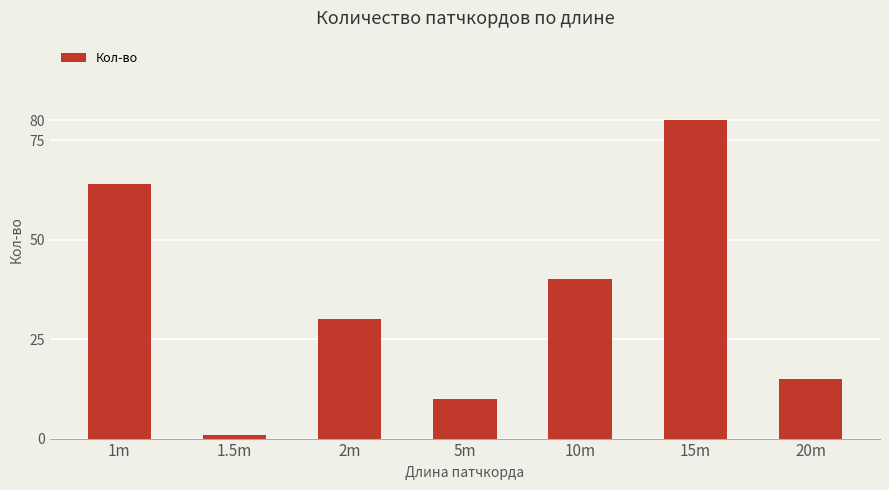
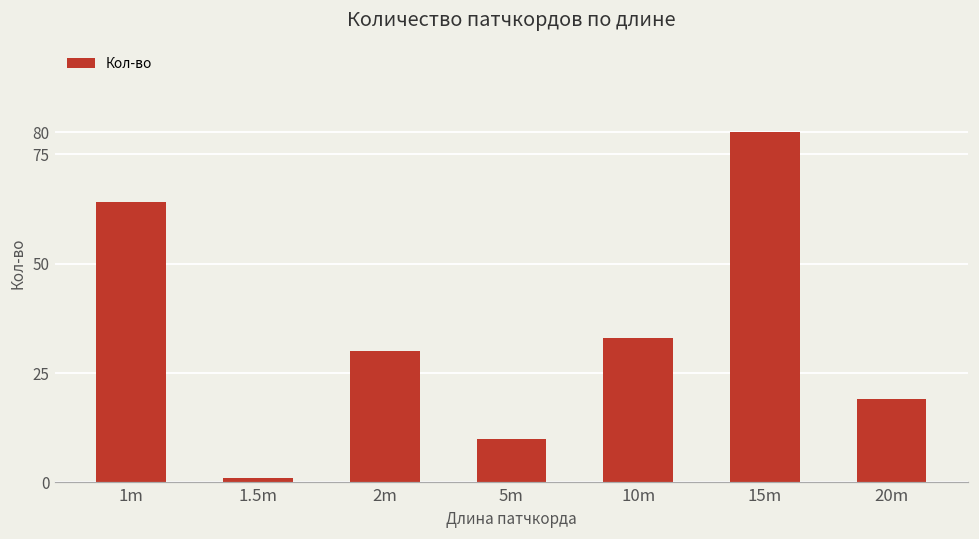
10m: 40 -> 33
20m: 15 -> 19
